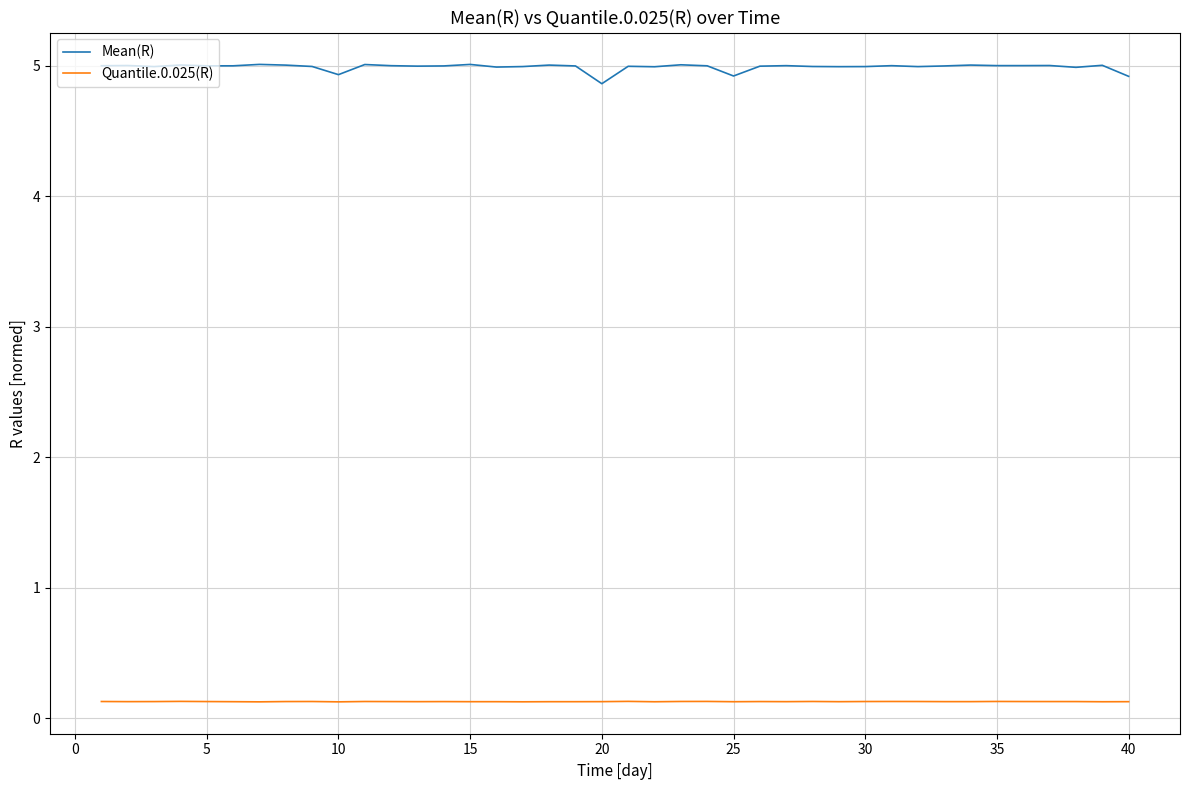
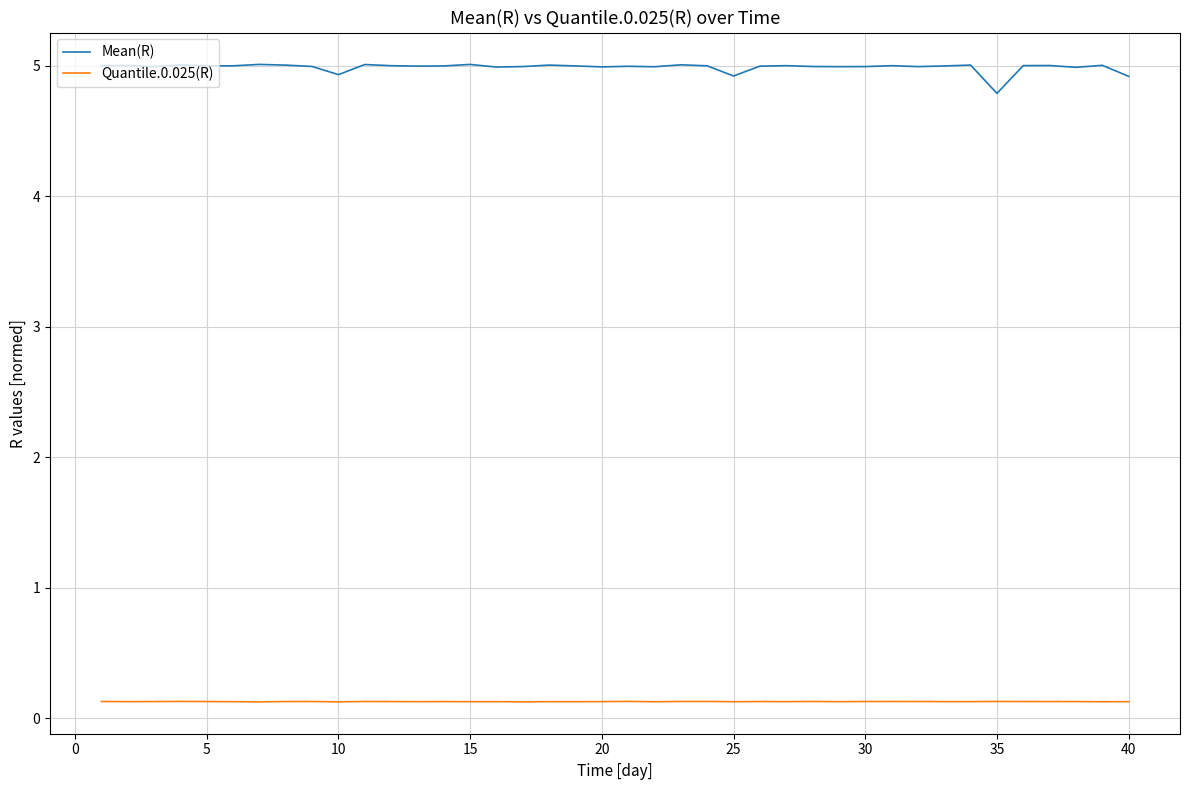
Mean(R), 20: 4.86 -> 4.99
Mean(R), 35: 5.00 -> 4.79
